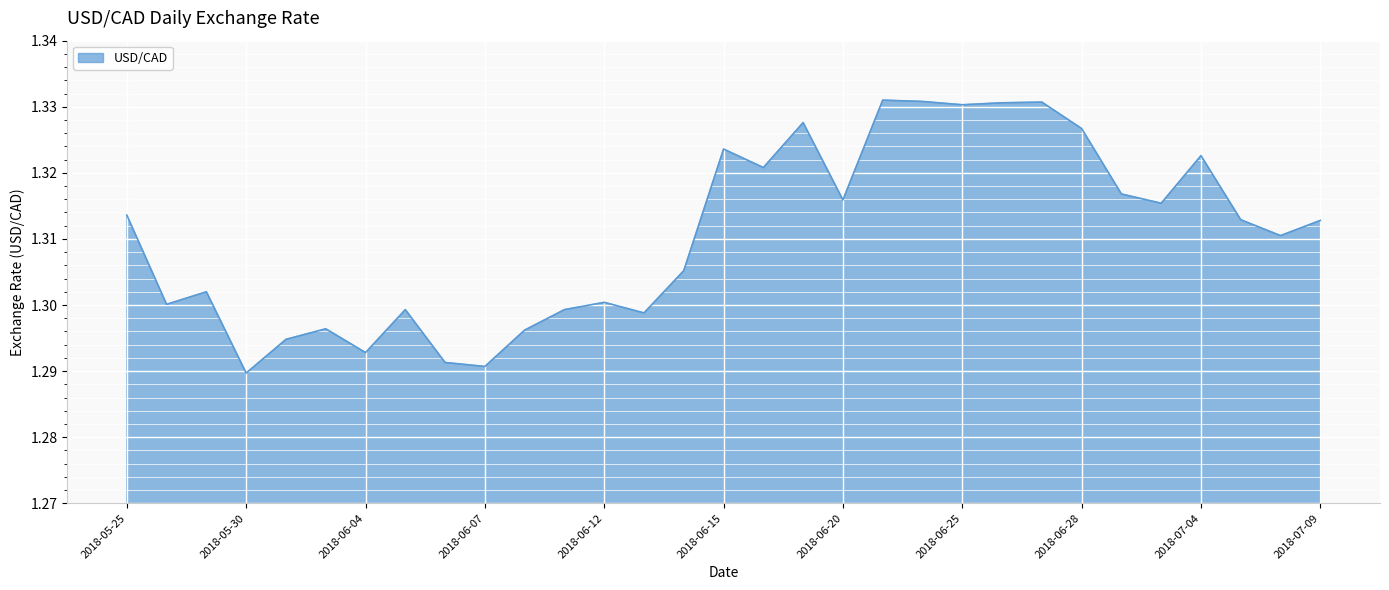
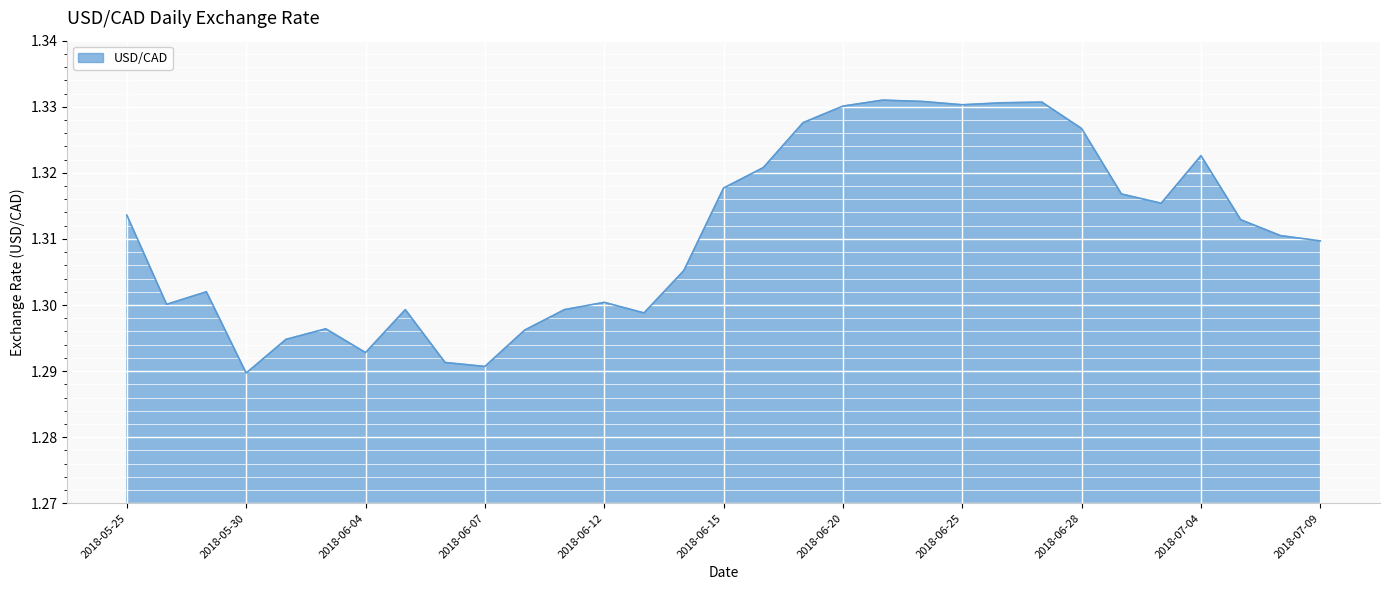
2018-06-15: 1.324 -> 1.318
2018-06-20: 1.316 -> 1.330
2018-07-09: 1.313 -> 1.310
